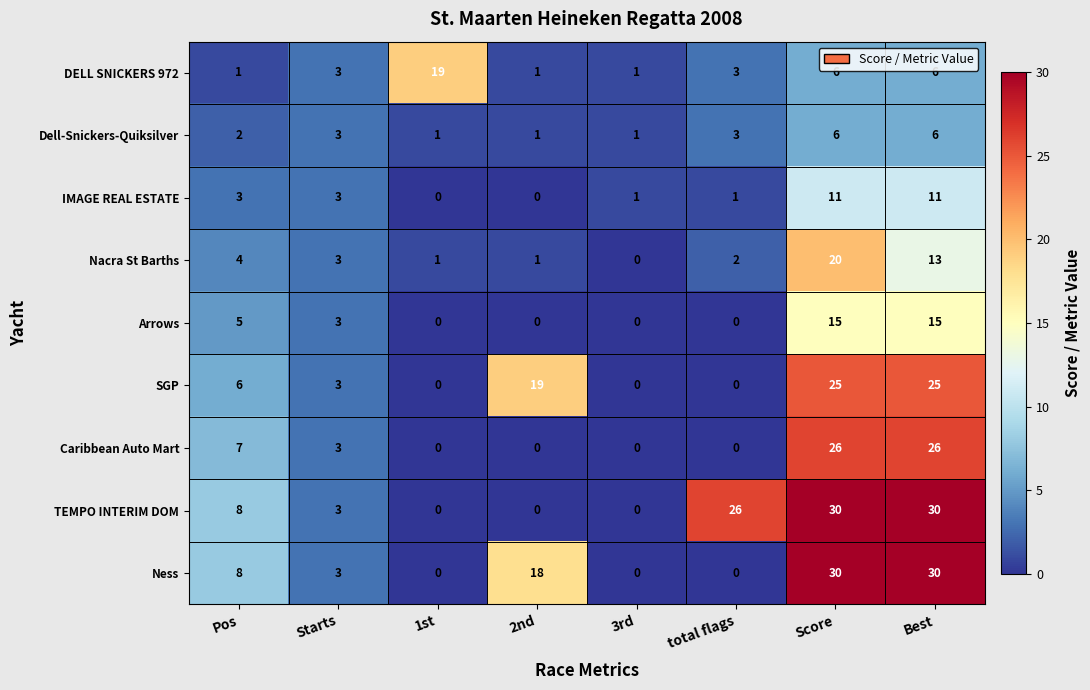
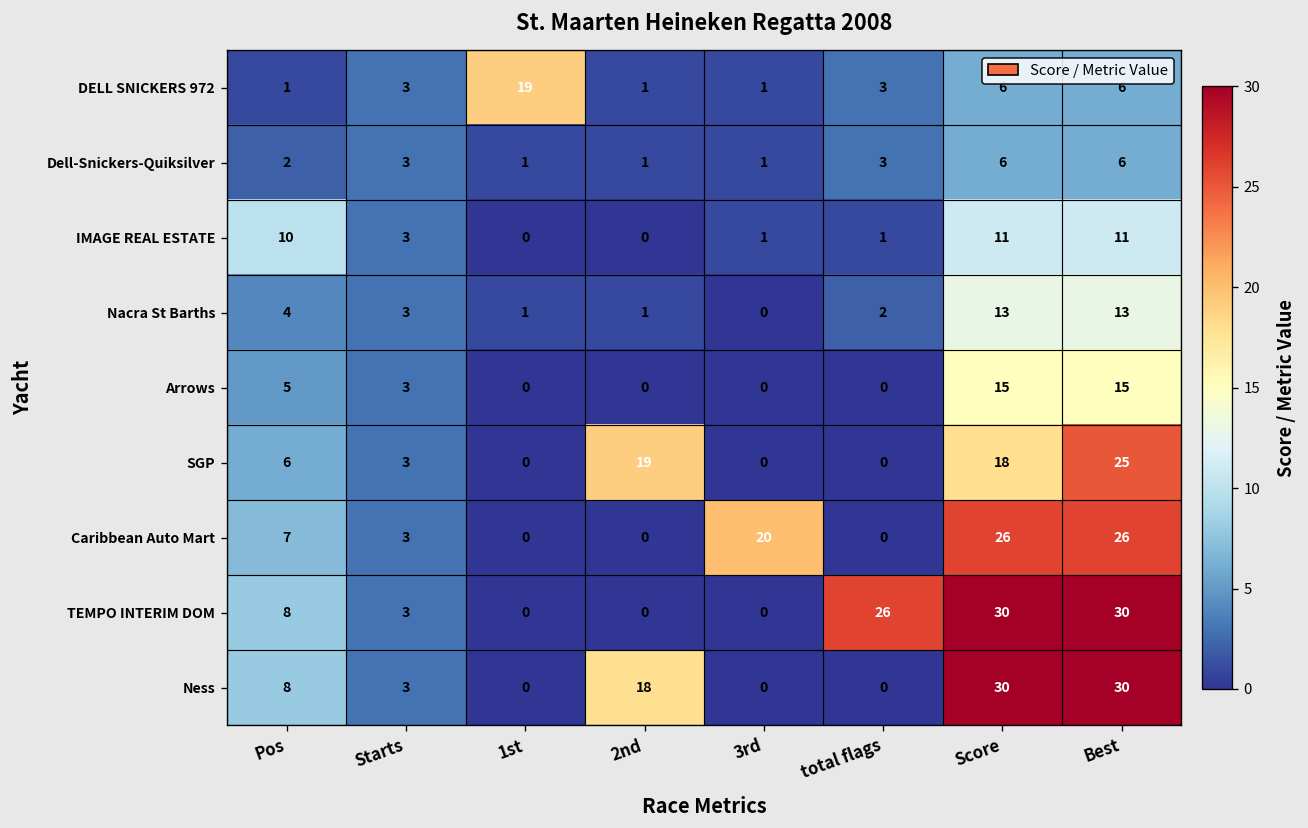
IMAGE REAL ESTATE, Pos: 3 -> 10
Nacra St Barths, Score: 20 -> 13
SGP, Score: 25 -> 18
Caribbean Auto Mart, 3rd: 0 -> 20
